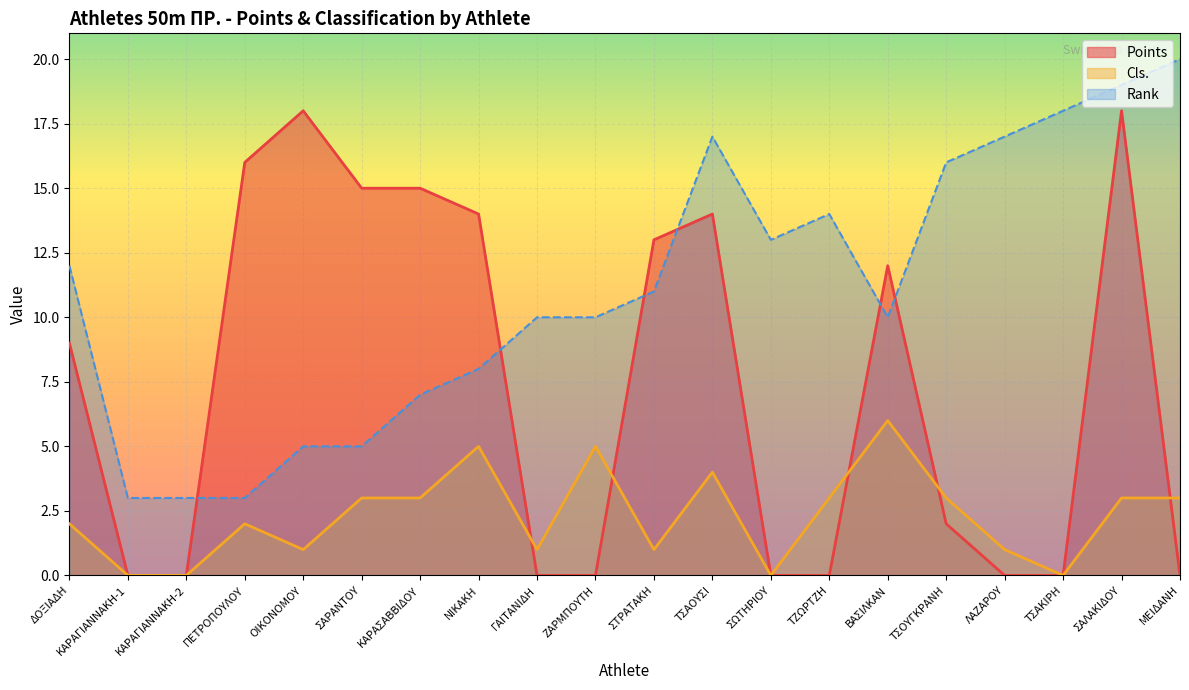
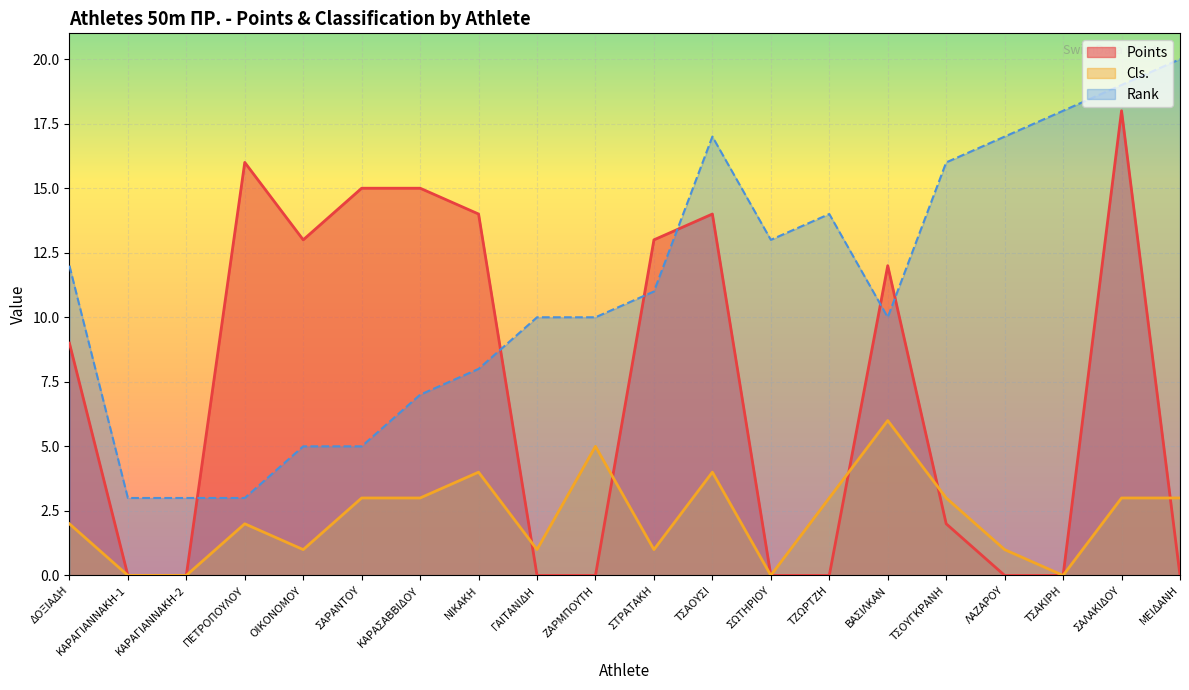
Points, ΟΙΚΟΝΟΜΟΥ: 18 -> 13
Cls., ΝΙΚΑΚΗ: 5 -> 4
